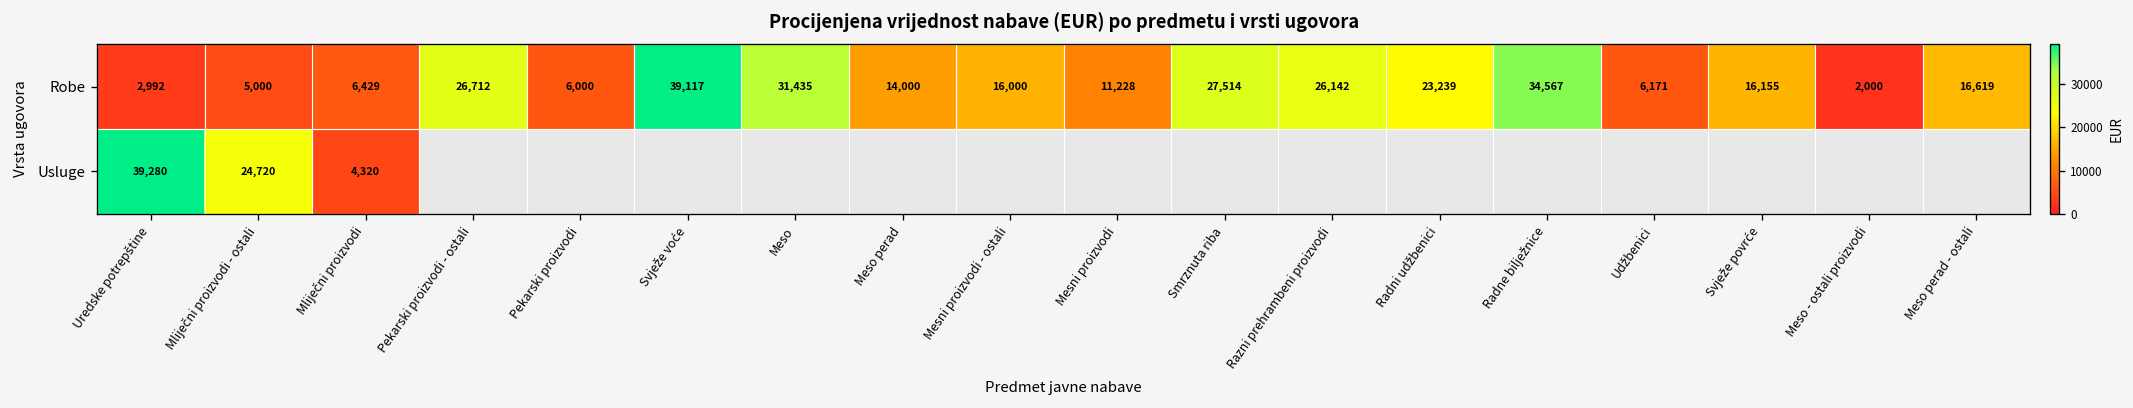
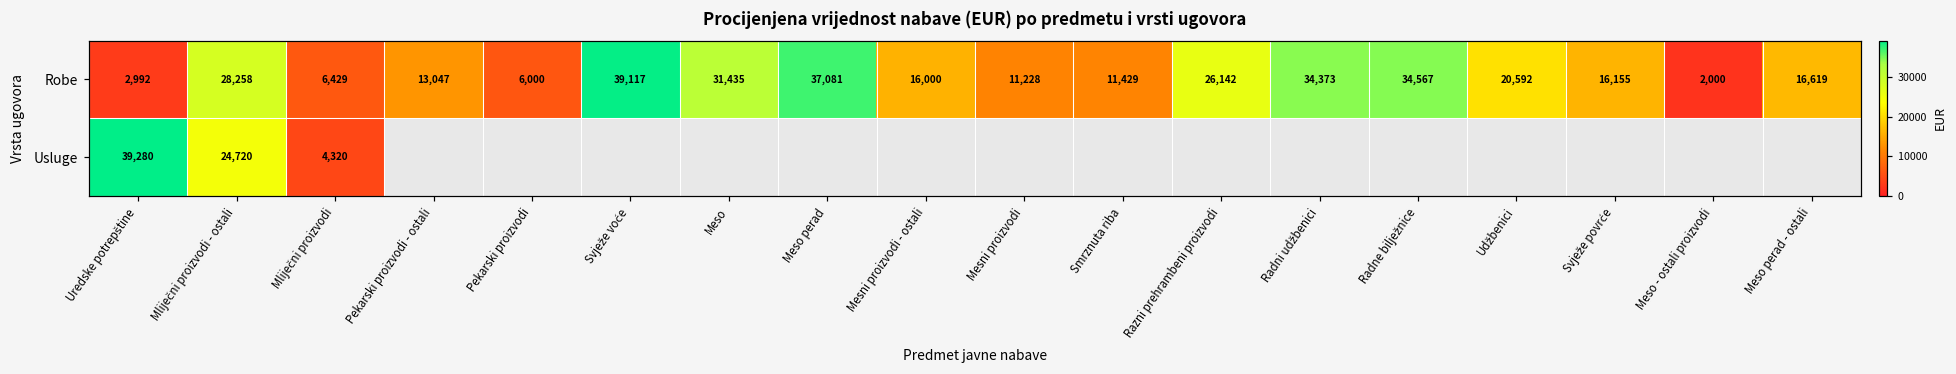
Robe, Mliječni proizvodi - ostali: 5,000 -> 28,258
Robe, Pekarski proizvodi - ostali: 26,712 -> 13,047
Robe, Meso perad: 14,000 -> 37,081
Robe, Smrznuta riba: 27,514 -> 11,429
Robe, Radni udžbenici: 23,239 -> 34,373
Robe, Udžbenici: 6,171 -> 20,592
